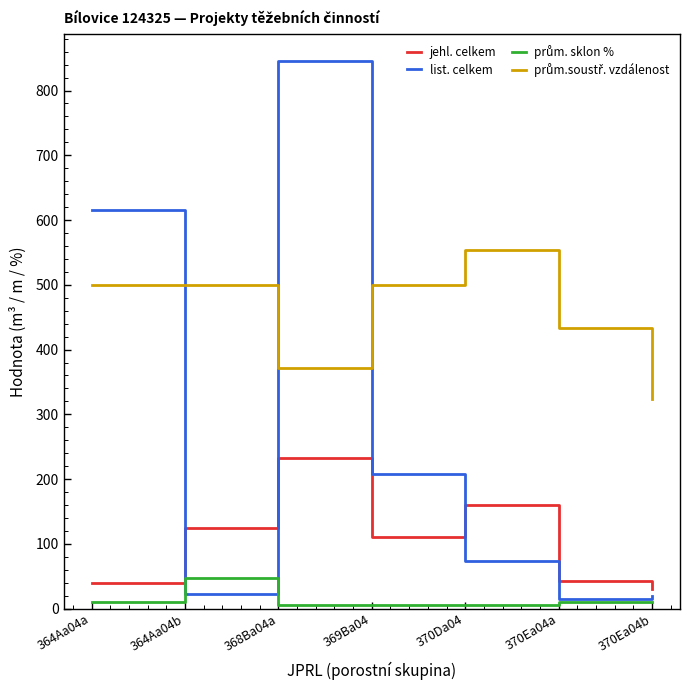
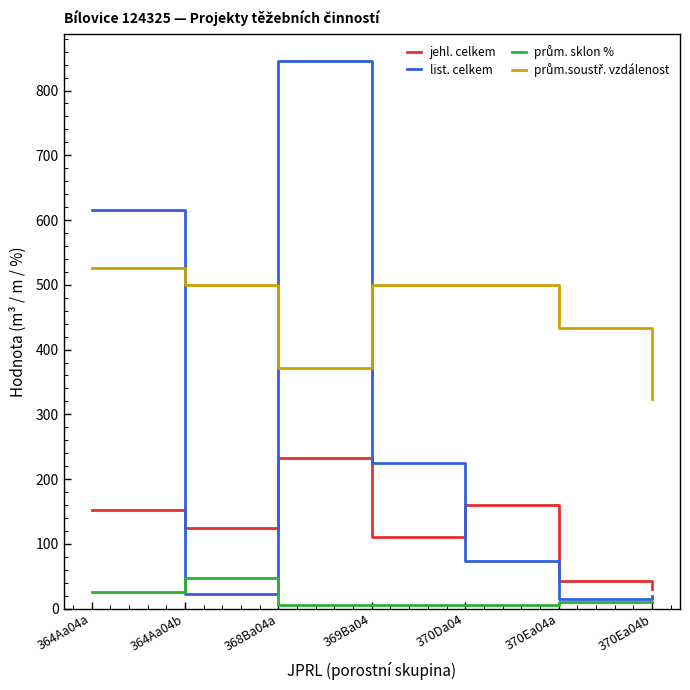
jehl. celkem, 364Aa04a: 40 -> 150
prům. sklon %, 364Aa04a: 10 -> 30
prům.soustř. vzdálenost, 364Aa04a: 500 -> 530
list. celkem, 369Ba04: 210 -> 230
prům.soustř. vzdálenost, 370Da04: 550 -> 500
